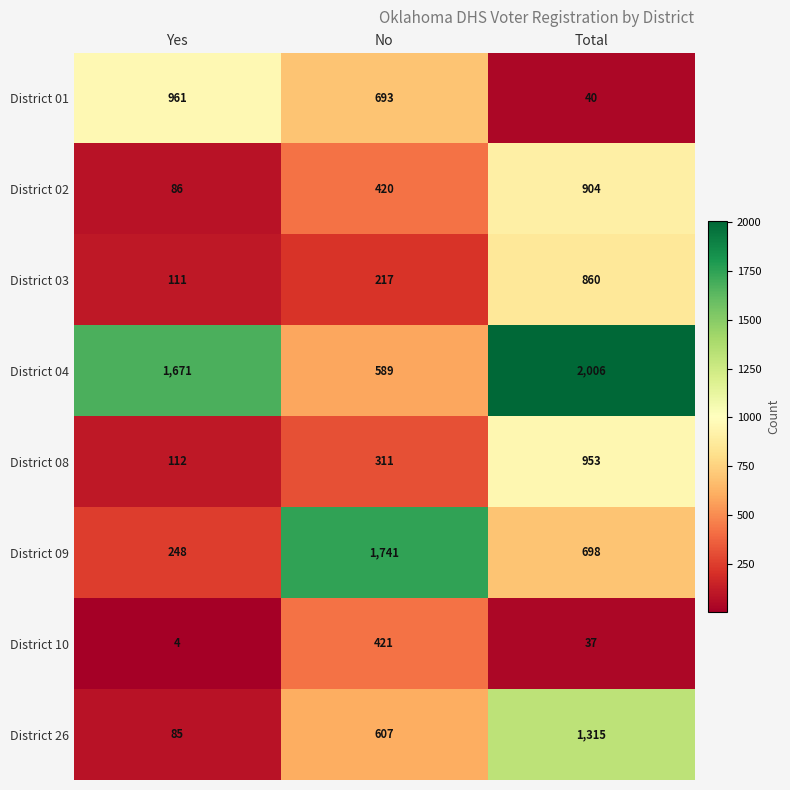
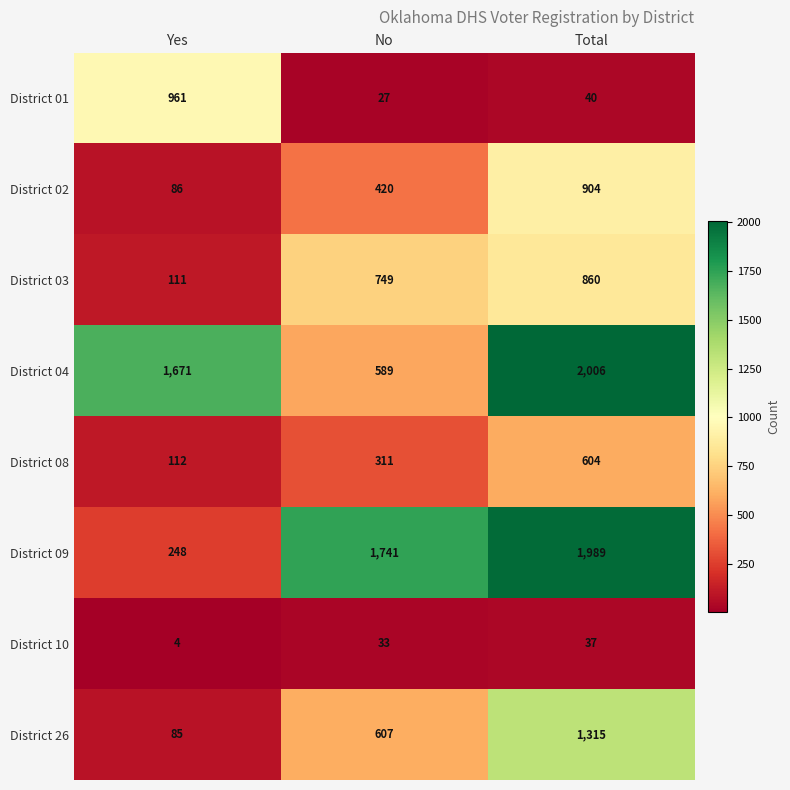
District 01, No: 693 -> 27
District 03, No: 217 -> 749
District 08, Total: 953 -> 604
District 09, Total: 698 -> 1,989
District 10, No: 421 -> 33
